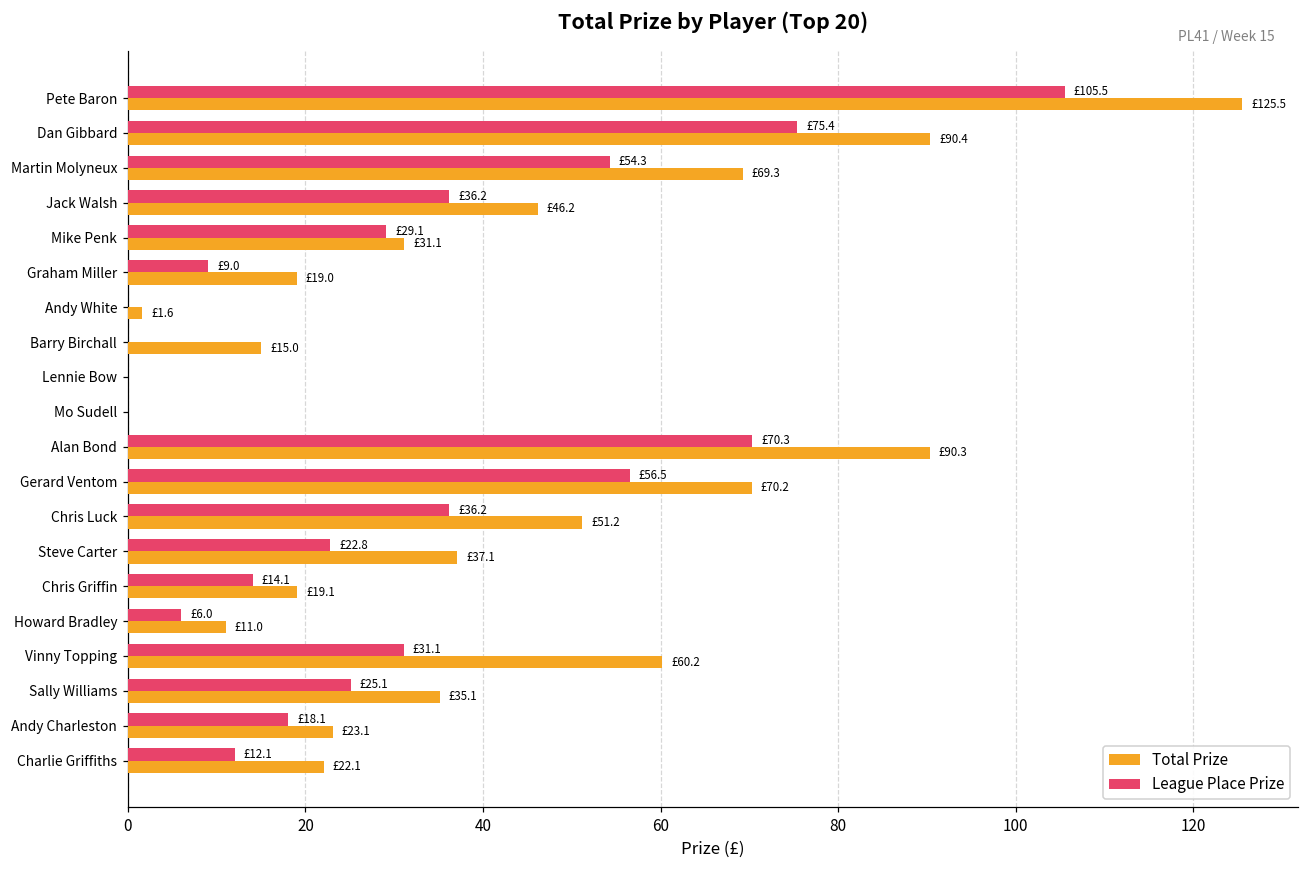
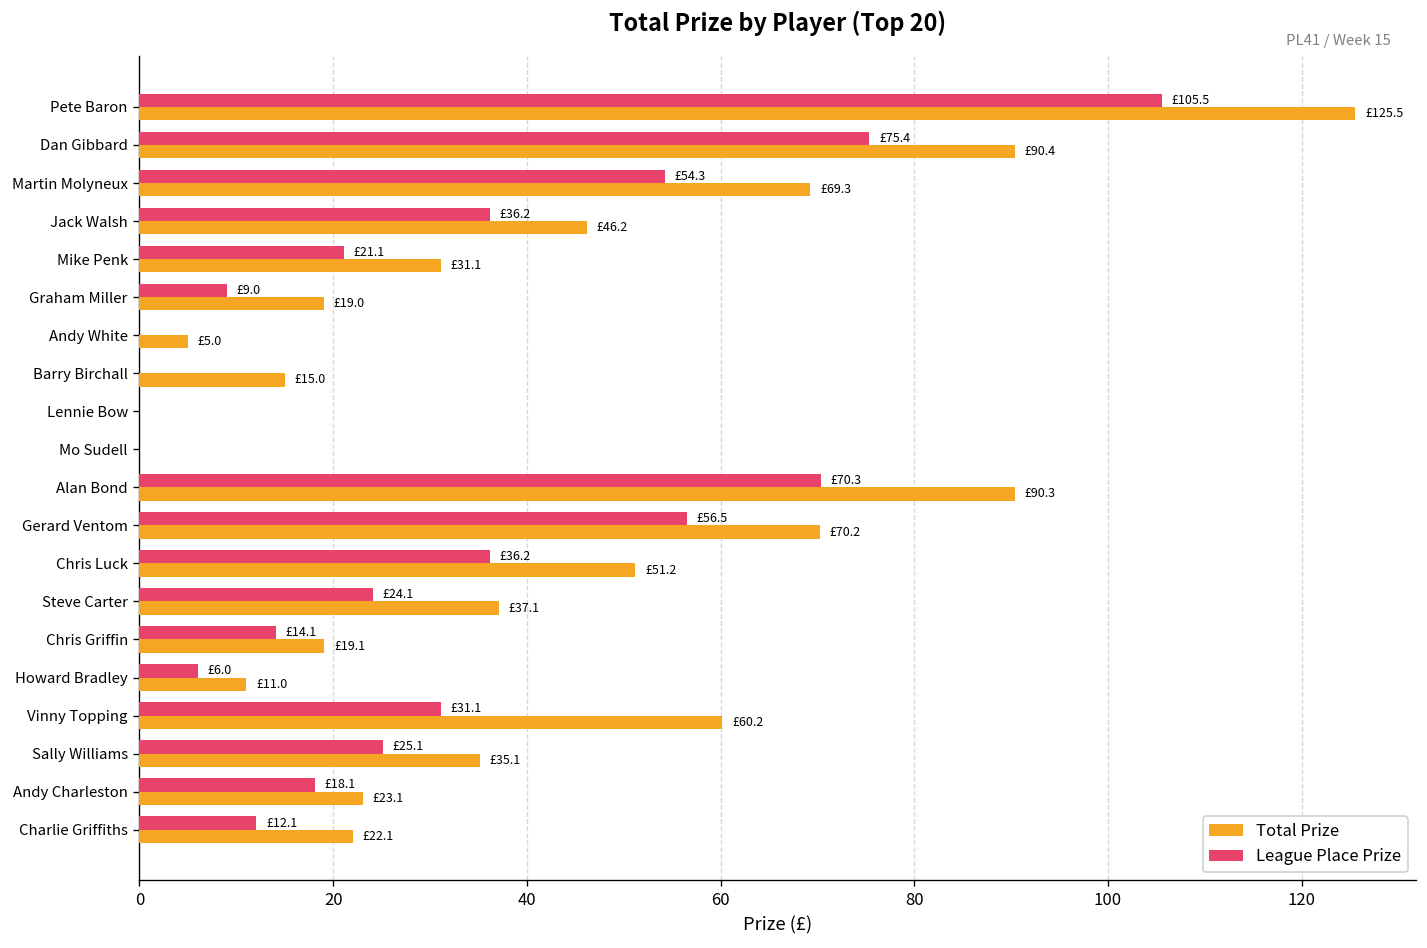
League Place Prize, Mike Penk: £29.1 -> £21.1
Total Prize, Andy White: £1.6 -> £5.0
League Place Prize, Steve Carter: £22.8 -> £24.1
